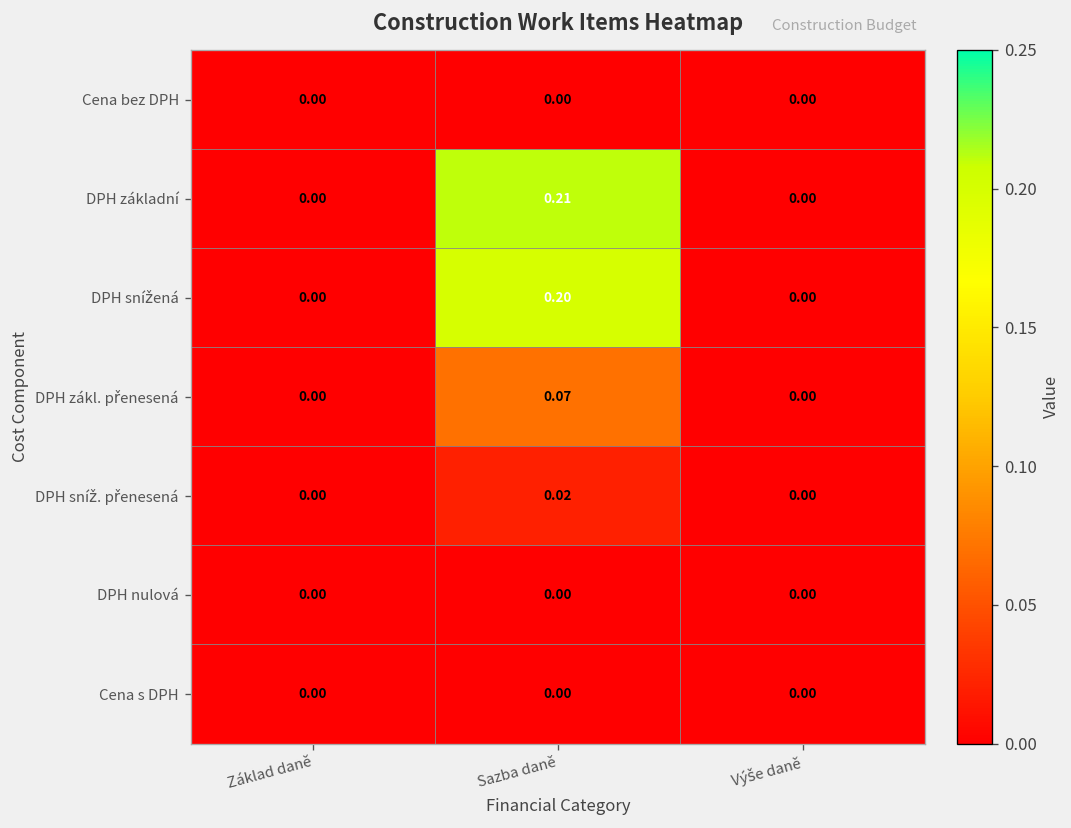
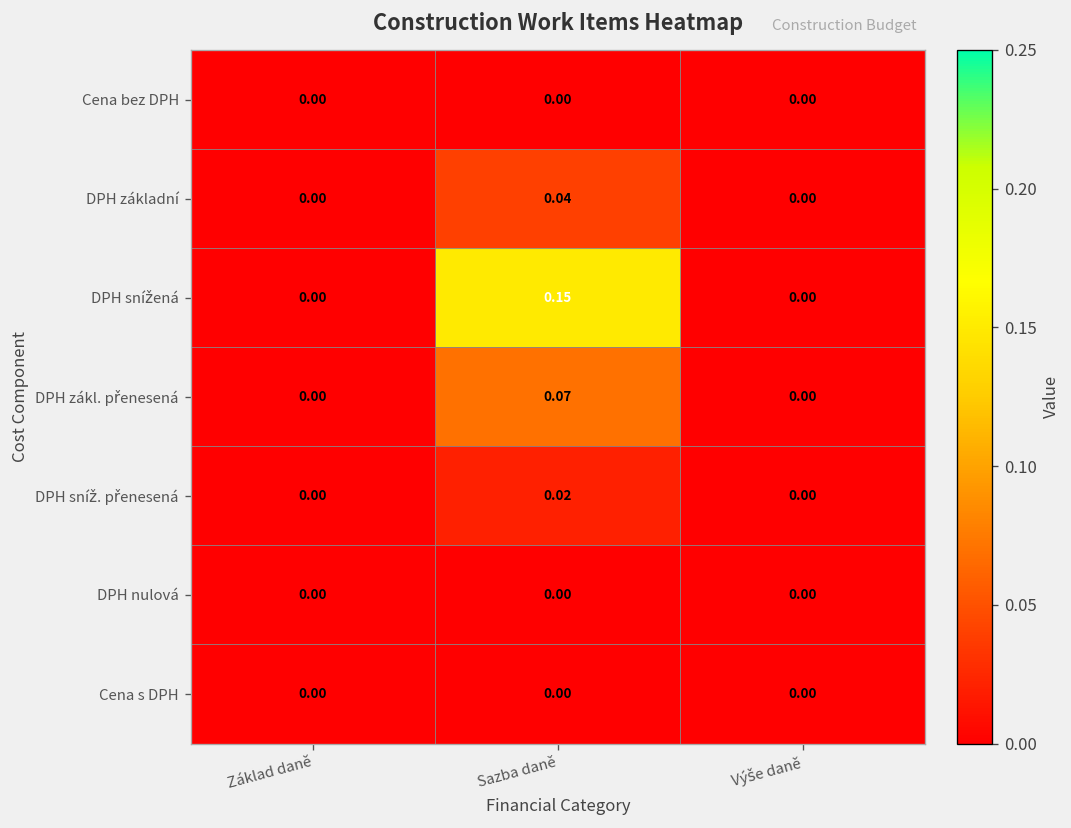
DPH základní, Sazba daně: 0.21 -> 0.04
DPH snížená, Sazba daně: 0.20 -> 0.15
